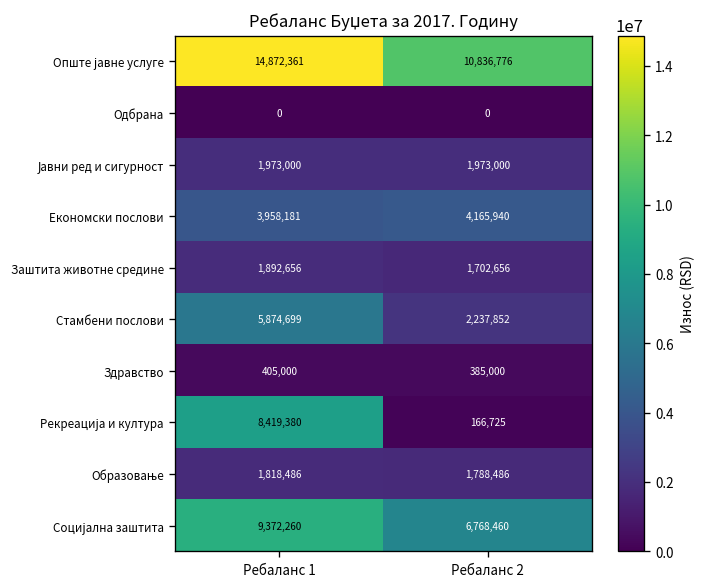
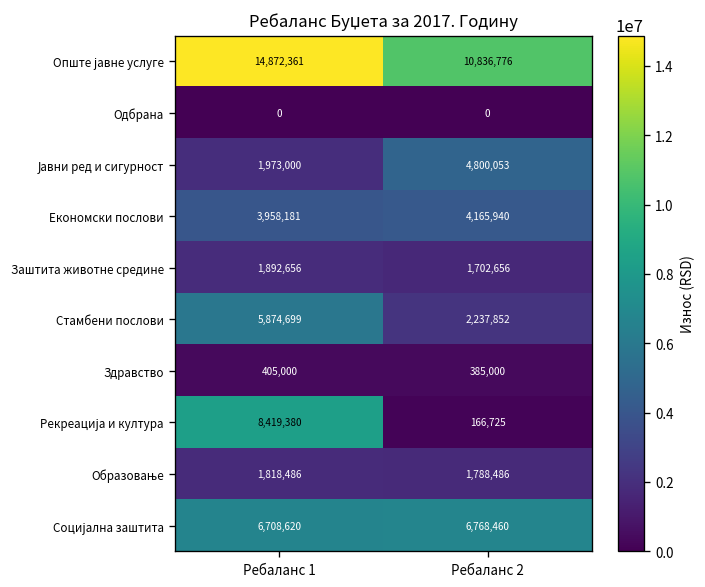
Јавни ред и сигурност, Ребаланс 2: 1,973,000 -> 4,800,053
Социјална заштита, Ребаланс 1: 9,372,260 -> 6,708,620
